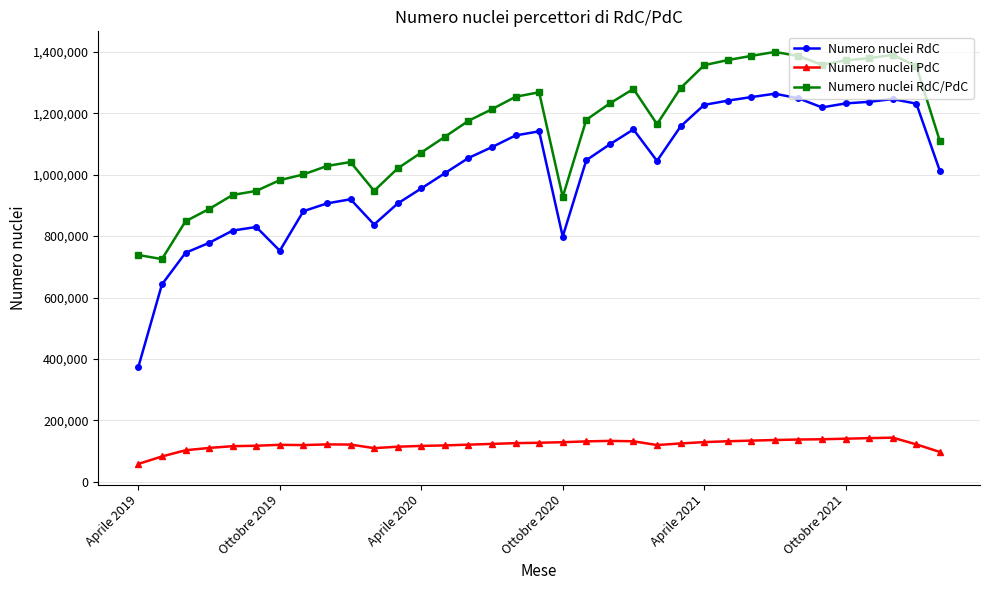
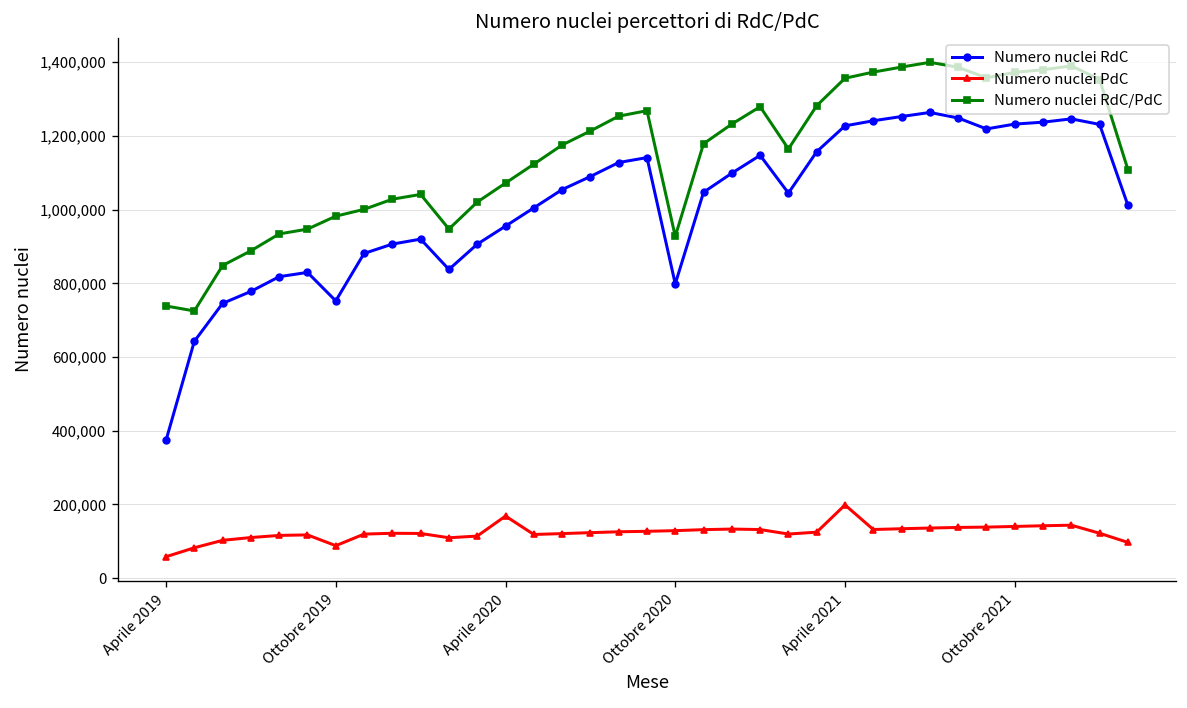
Numero nuclei PdC, Ottobre 2019: 120,000 -> 90,000
Numero nuclei PdC, Aprile 2020: 120,000 -> 170,000
Numero nuclei PdC, Aprile 2021: 130,000 -> 200,000
